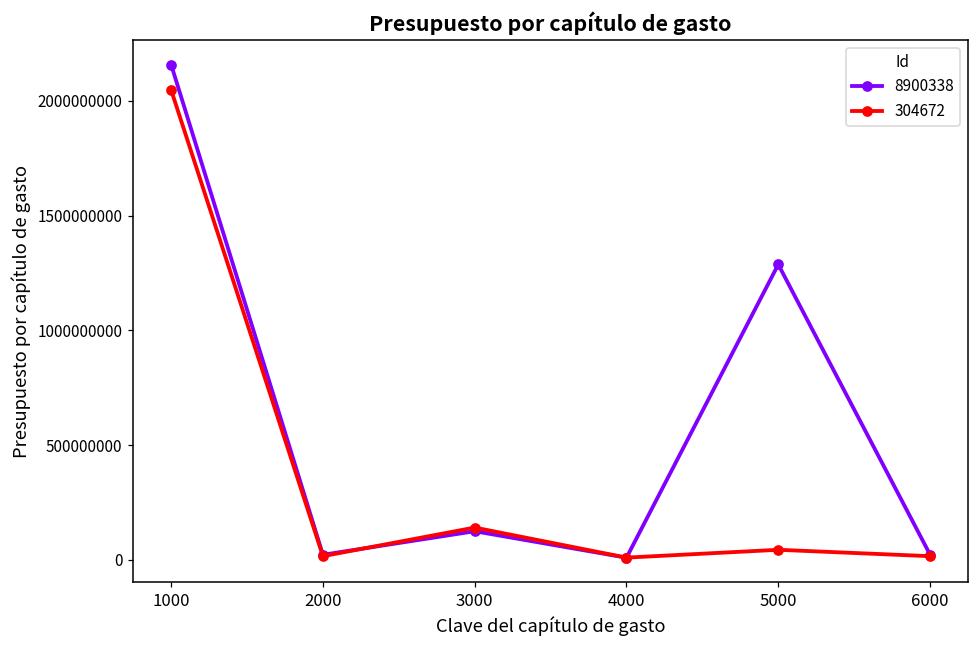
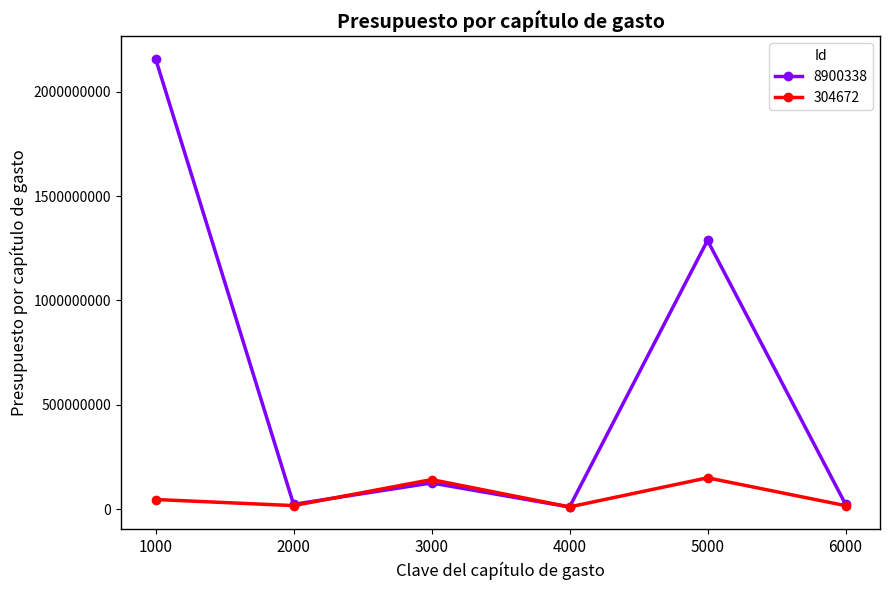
304672, 1000: 2050000000 -> 50000000
304672, 5000: 40000000 -> 150000000
